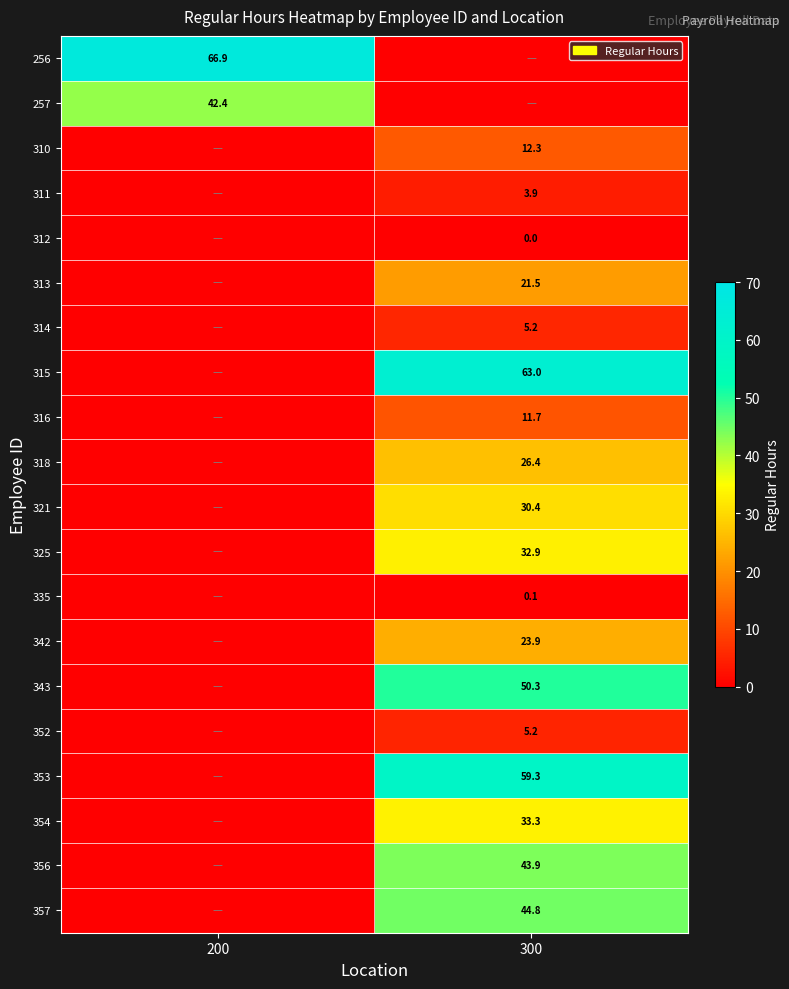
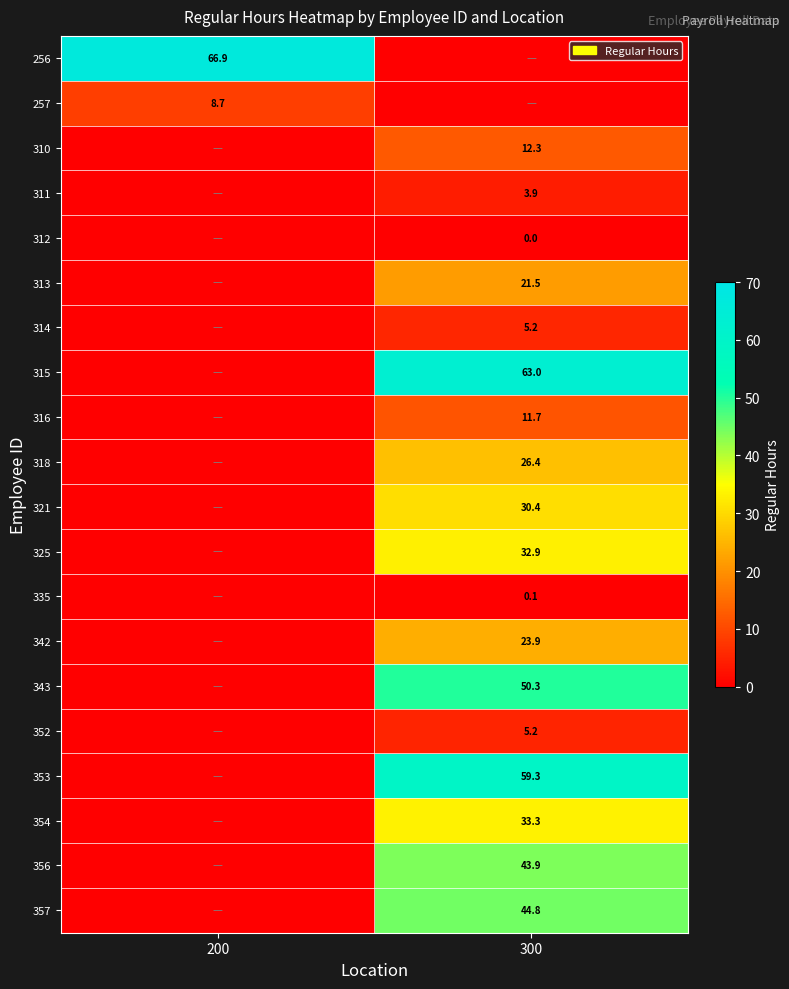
257, 200: 42.4 -> 8.7
